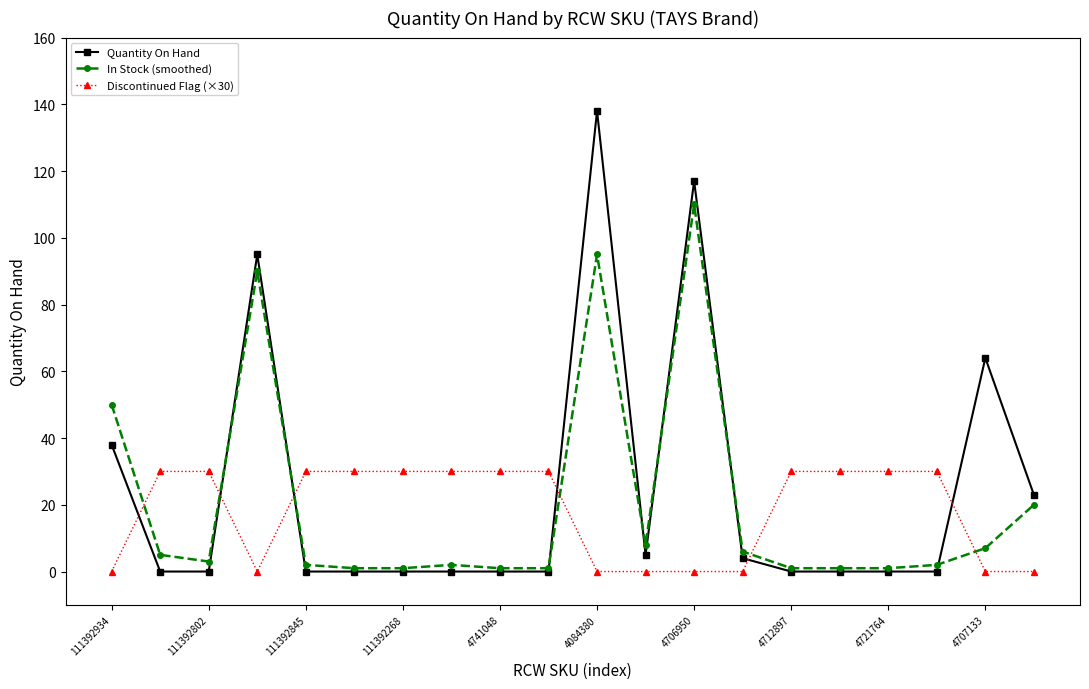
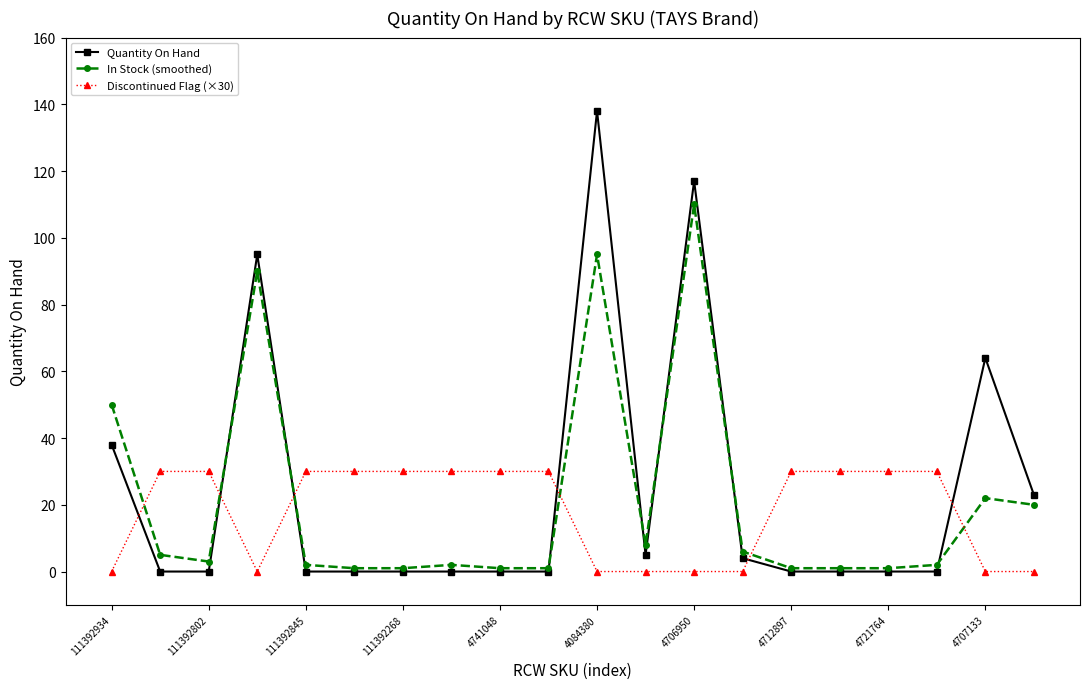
In Stock (smoothed), 4707133: 7 -> 22
